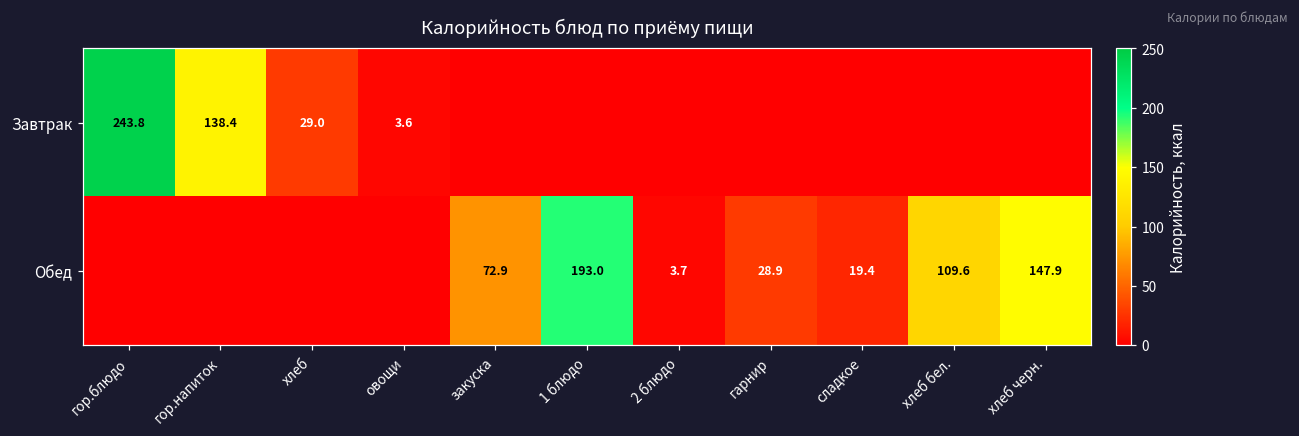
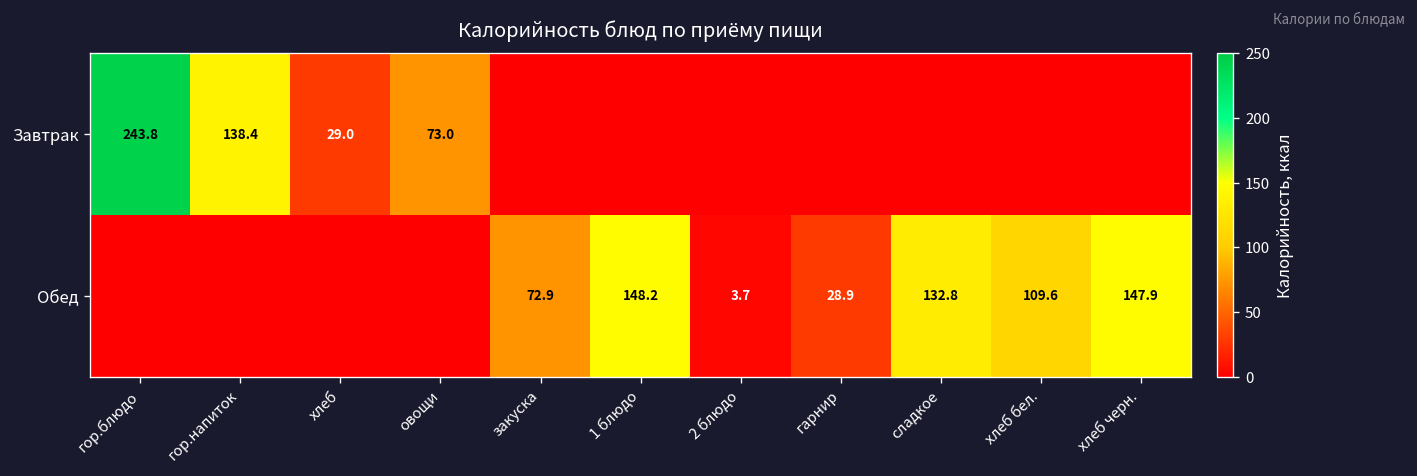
Завтрак, овощи: 3.6 -> 73.0
Обед, 1 блюдо: 193.0 -> 148.2
Обед, сладкое: 19.4 -> 132.8
